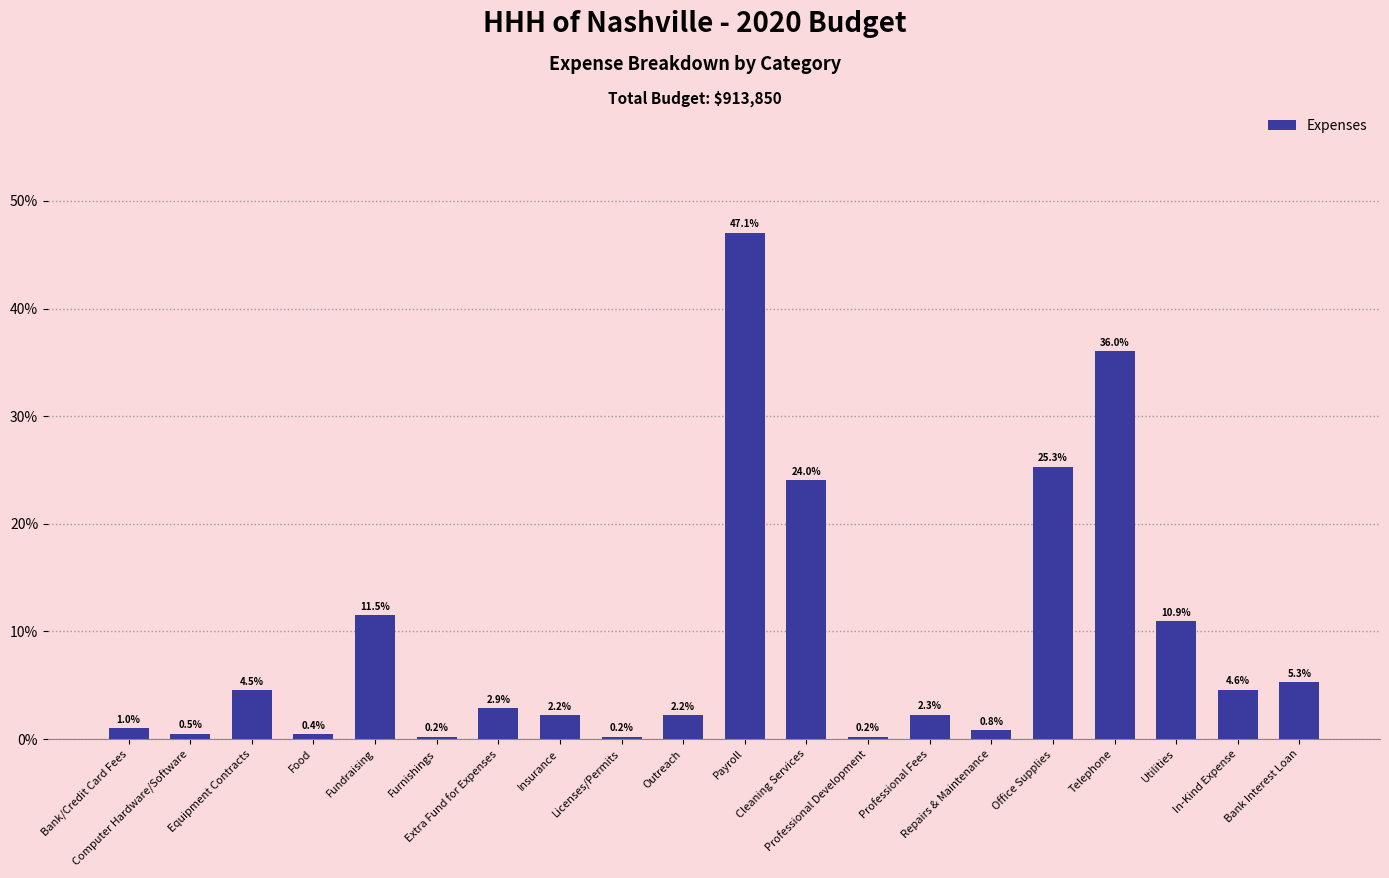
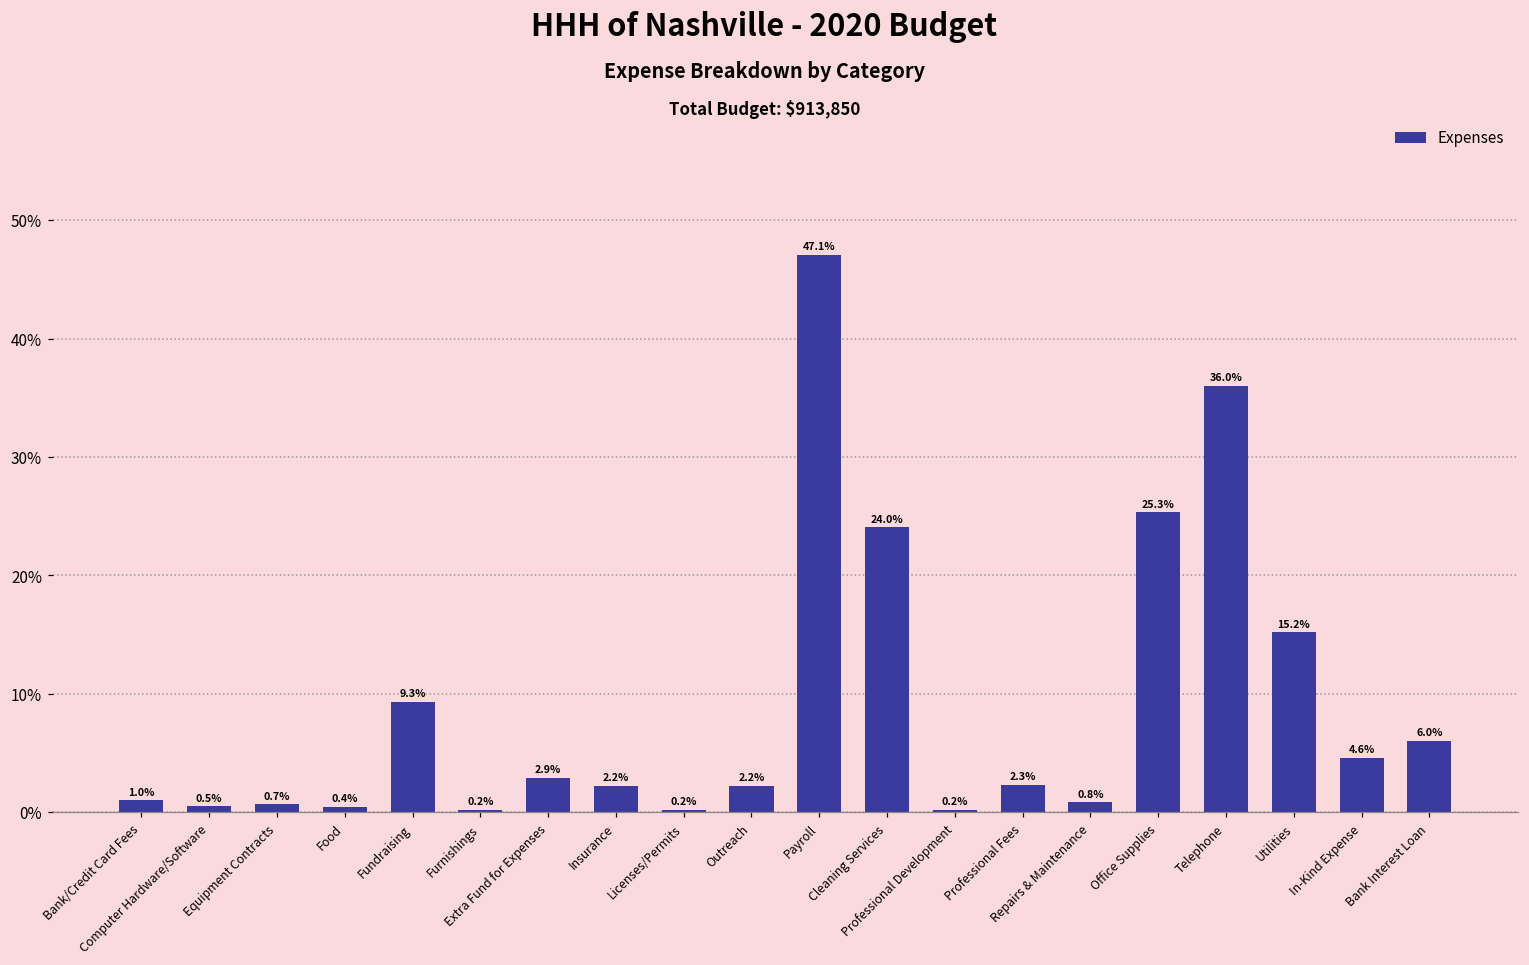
Equipment Contracts: 4.5% -> 0.7%
Fundraising: 11.5% -> 9.3%
Utilities: 10.9% -> 15.2%
Bank Interest Loan: 5.3% -> 6.0%
